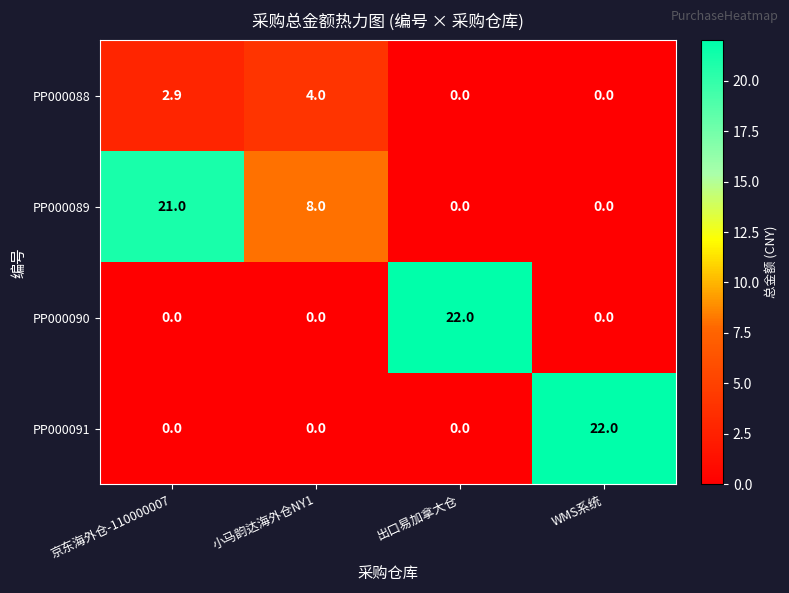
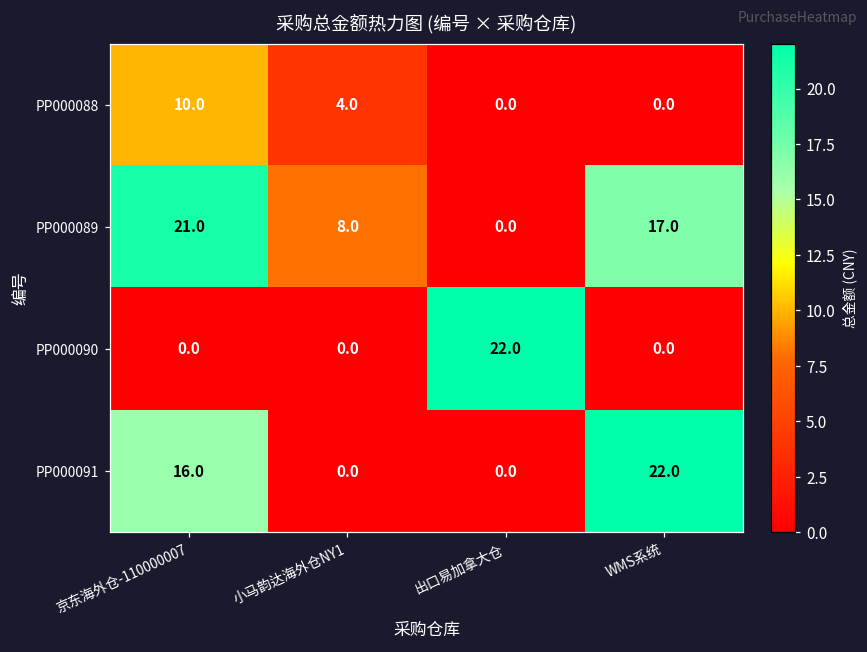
PP000088, 京东海外仓-110000007: 2.9 -> 10.0
PP000089, WMS系统: 0.0 -> 17.0
PP000091, 京东海外仓-110000007: 0.0 -> 16.0
